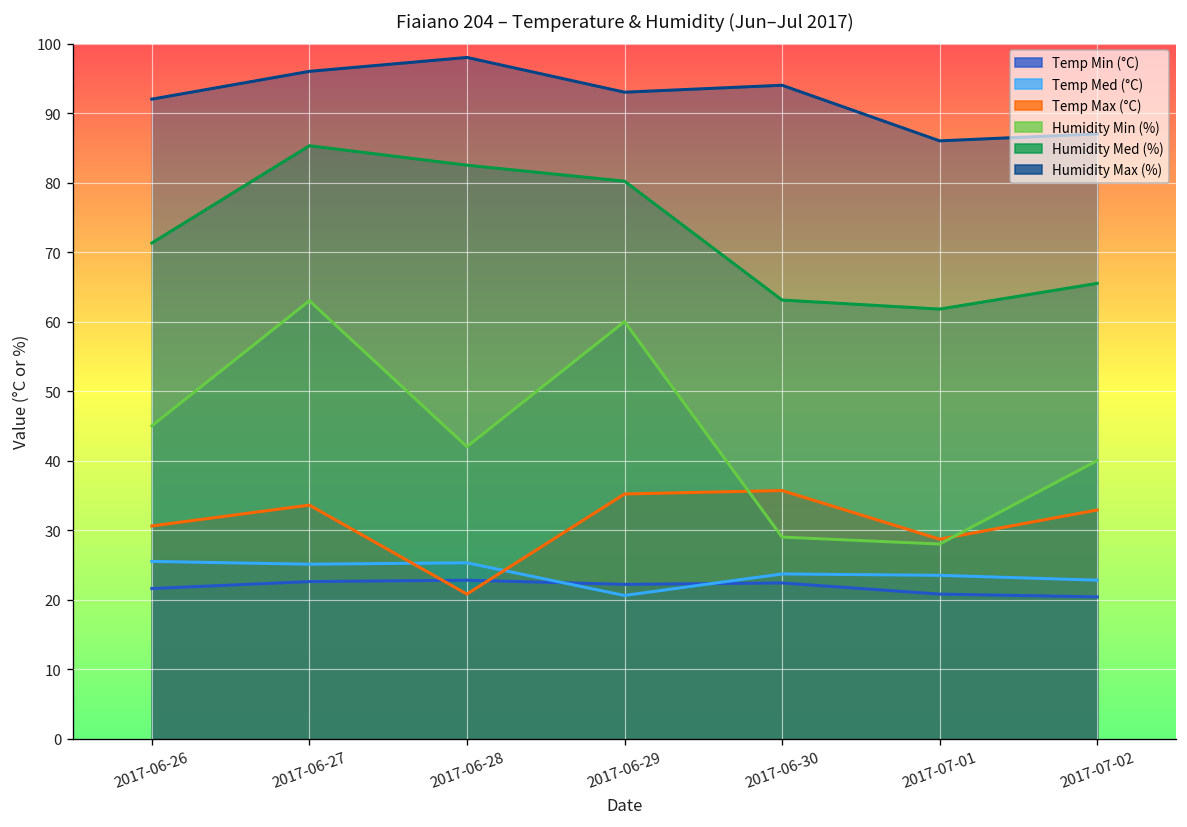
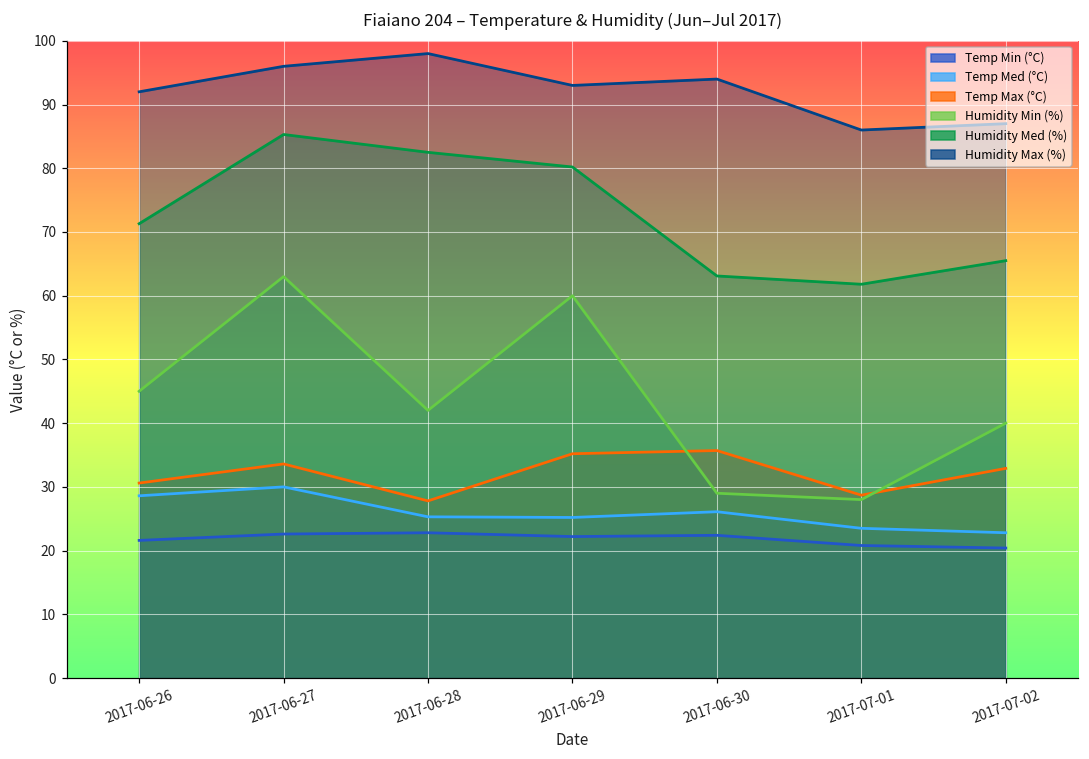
Temp Med (°C), 2017-06-26: 26 -> 29
Temp Med (°C), 2017-06-27: 25 -> 30
Temp Max (°C), 2017-06-28: 21 -> 28
Temp Med (°C), 2017-06-29: 21 -> 25
Temp Med (°C), 2017-06-30: 24 -> 26
